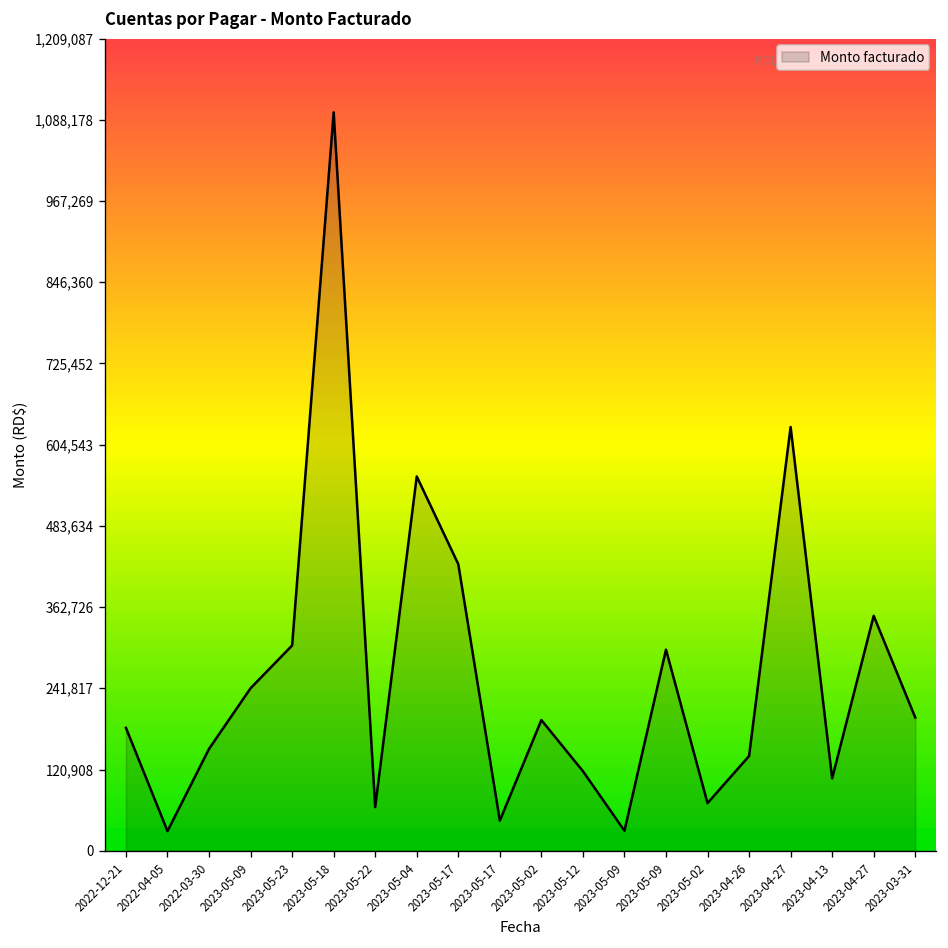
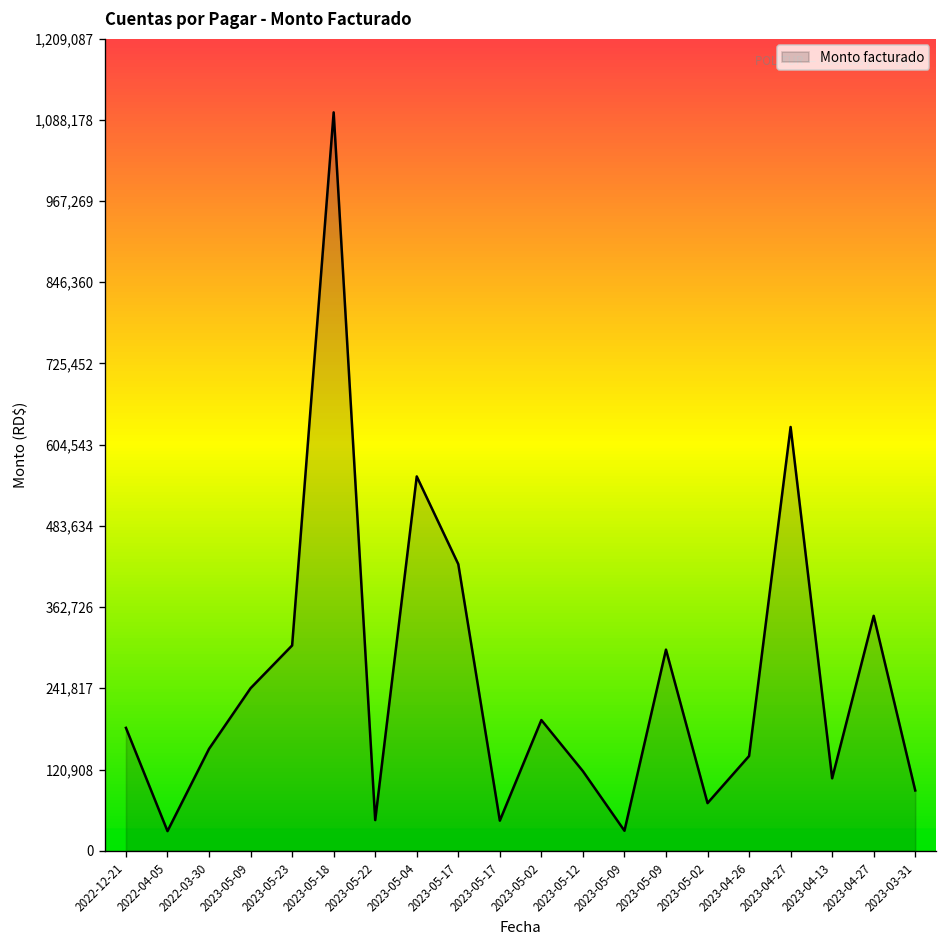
2023-05-22: 60,000 -> 50,000
2023-03-31: 200,000 -> 90,000
